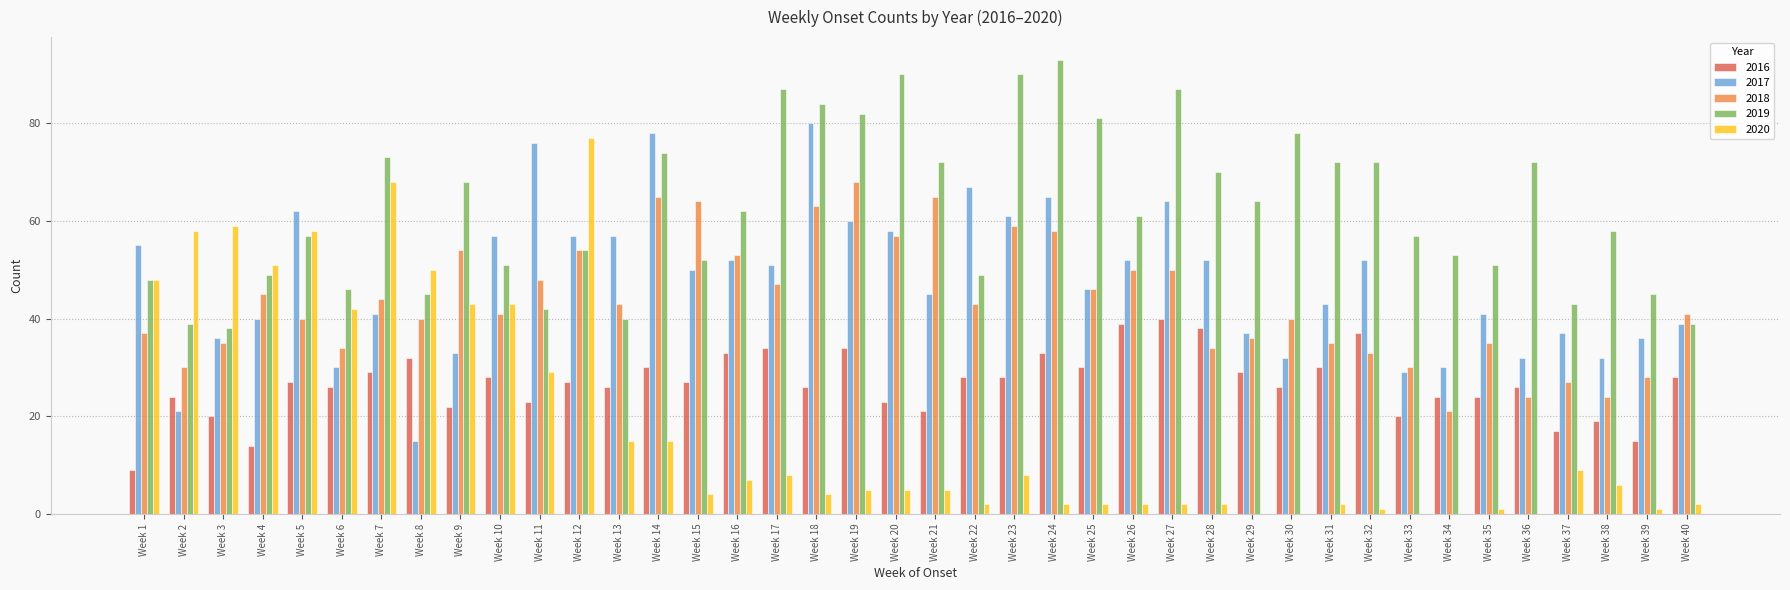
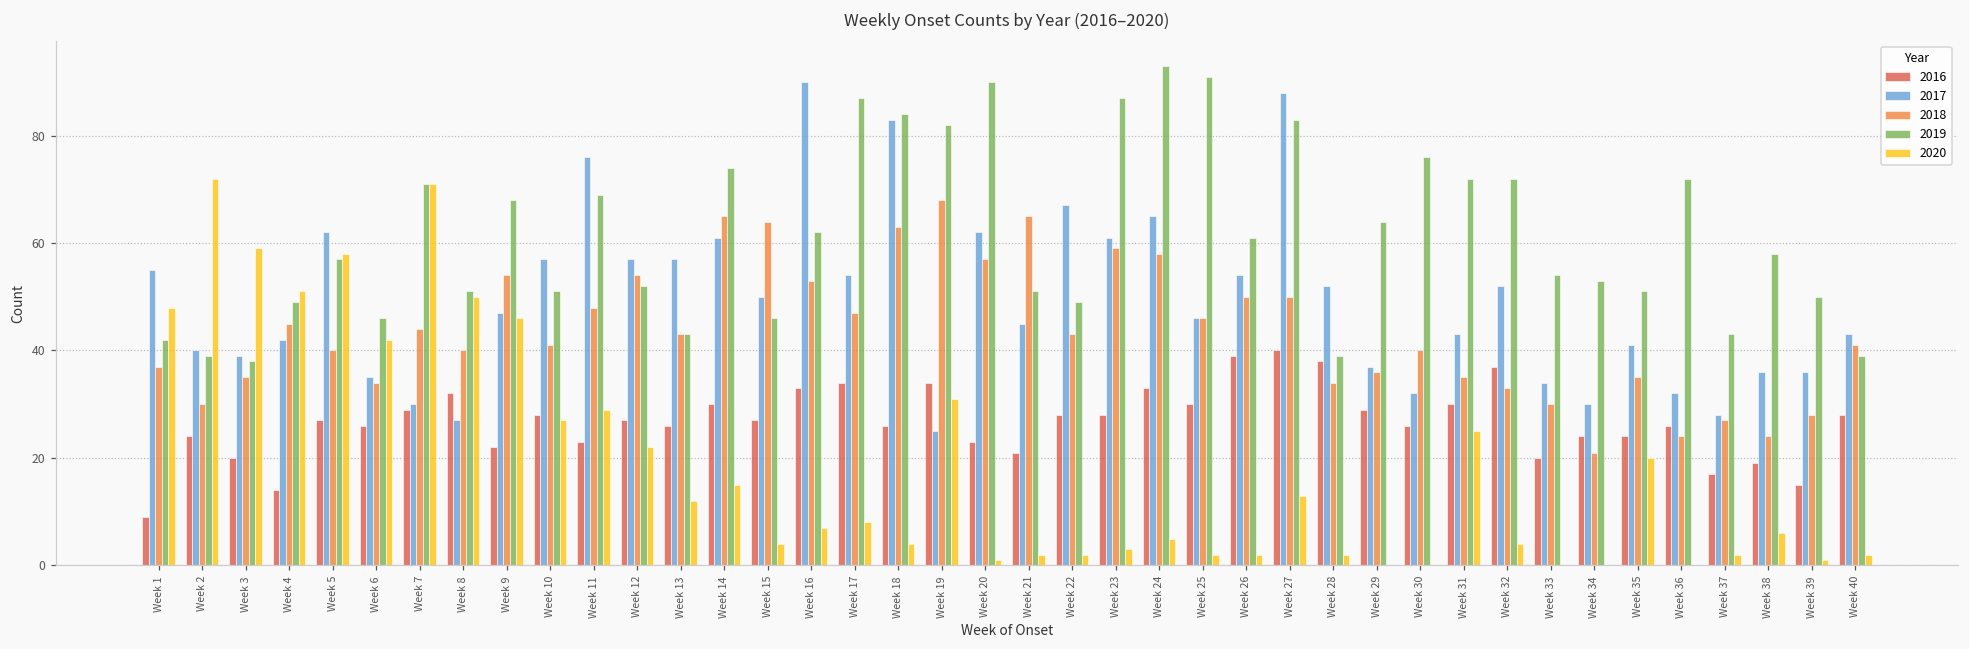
2019, Week 1: 48 -> 42
2017, Week 2: 21 -> 40
2020, Week 2: 58 -> 72
2017, Week 3: 36 -> 39
2017, Week 4: 40 -> 42
2017, Week 6: 30 -> 35
2017, Week 7: 41 -> 30
2019, Week 7: 73 -> 71
2020, Week 7: 68 -> 71
2017, Week 8: 15 -> 27
2019, Week 8: 45 -> 51
2017, Week 9: 33 -> 47
2020, Week 9: 43 -> 46
2020, Week 10: 43 -> 27
2019, Week 11: 42 -> 69
2019, Week 12: 54 -> 52
2020, Week 12: 77 -> 22
2019, Week 13: 40 -> 43
2020, Week 13: 15 -> 12
2017, Week 14: 78 -> 61
2019, Week 15: 52 -> 46
2017, Week 16: 52 -> 90
2017, Week 17: 51 -> 54
2017, Week 18: 80 -> 83
2017, Week 19: 60 -> 25
2020, Week 19: 5 -> 31
2017, Week 20: 58 -> 62
2020, Week 20: 5 -> 1
2019, Week 21: 72 -> 51
2020, Week 21: 5 -> 2
2019, Week 23: 90 -> 87
2020, Week 23: 8 -> 3
2020, Week 24: 2 -> 5
2019, Week 25: 81 -> 91
2017, Week 26: 52 -> 54
2017, Week 27: 64 -> 88
2019, Week 27: 87 -> 83
2020, Week 27: 2 -> 13
2019, Week 28: 70 -> 39
2019, Week 30: 78 -> 76
2020, Week 31: 2 -> 25
2020, Week 32: 1 -> 4
2017, Week 33: 29 -> 34
2019, Week 33: 57 -> 54
2020, Week 35: 1 -> 20
2017, Week 37: 37 -> 28
2020, Week 37: 9 -> 2
2017, Week 38: 32 -> 36
2019, Week 39: 45 -> 50
2017, Week 40: 39 -> 43
